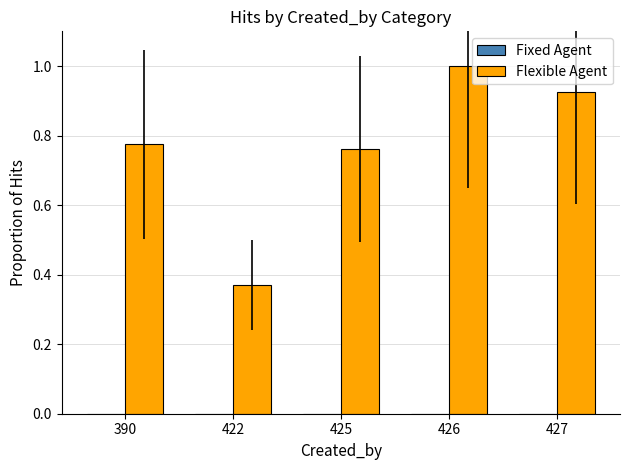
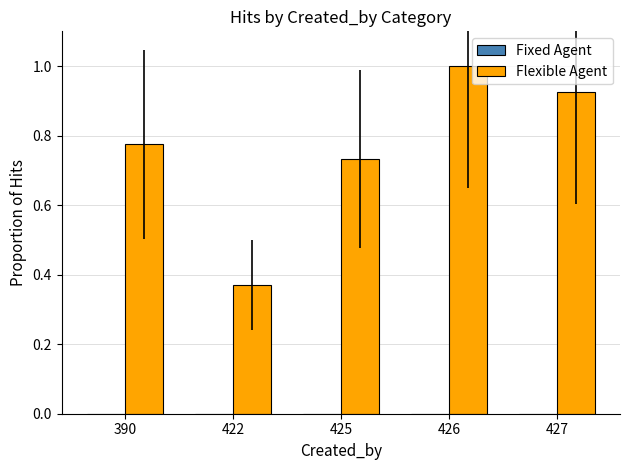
Flexible Agent, 425: 0.76 -> 0.73
